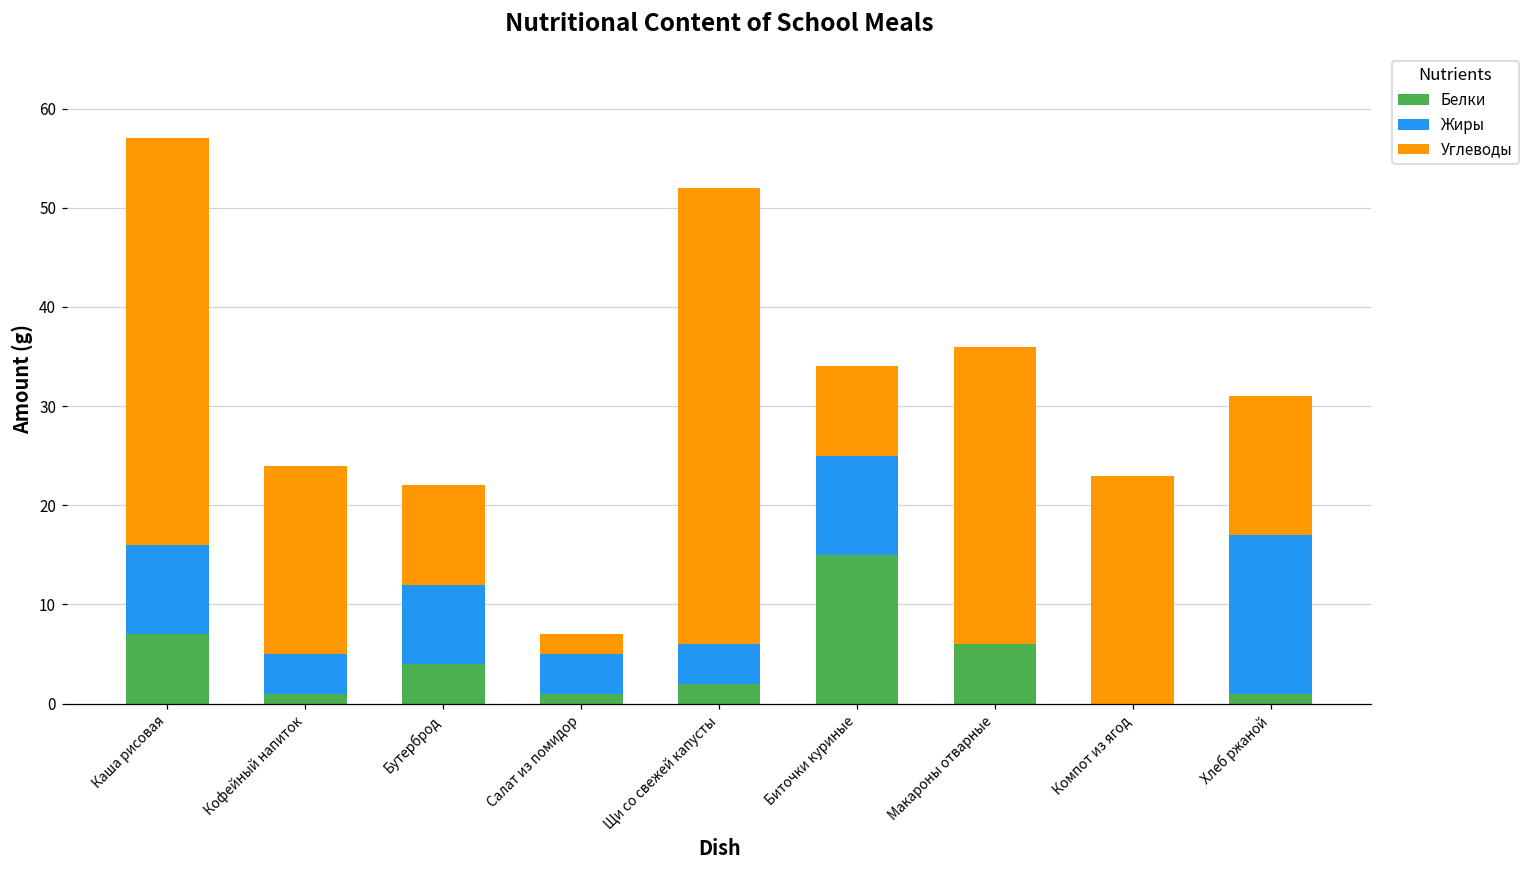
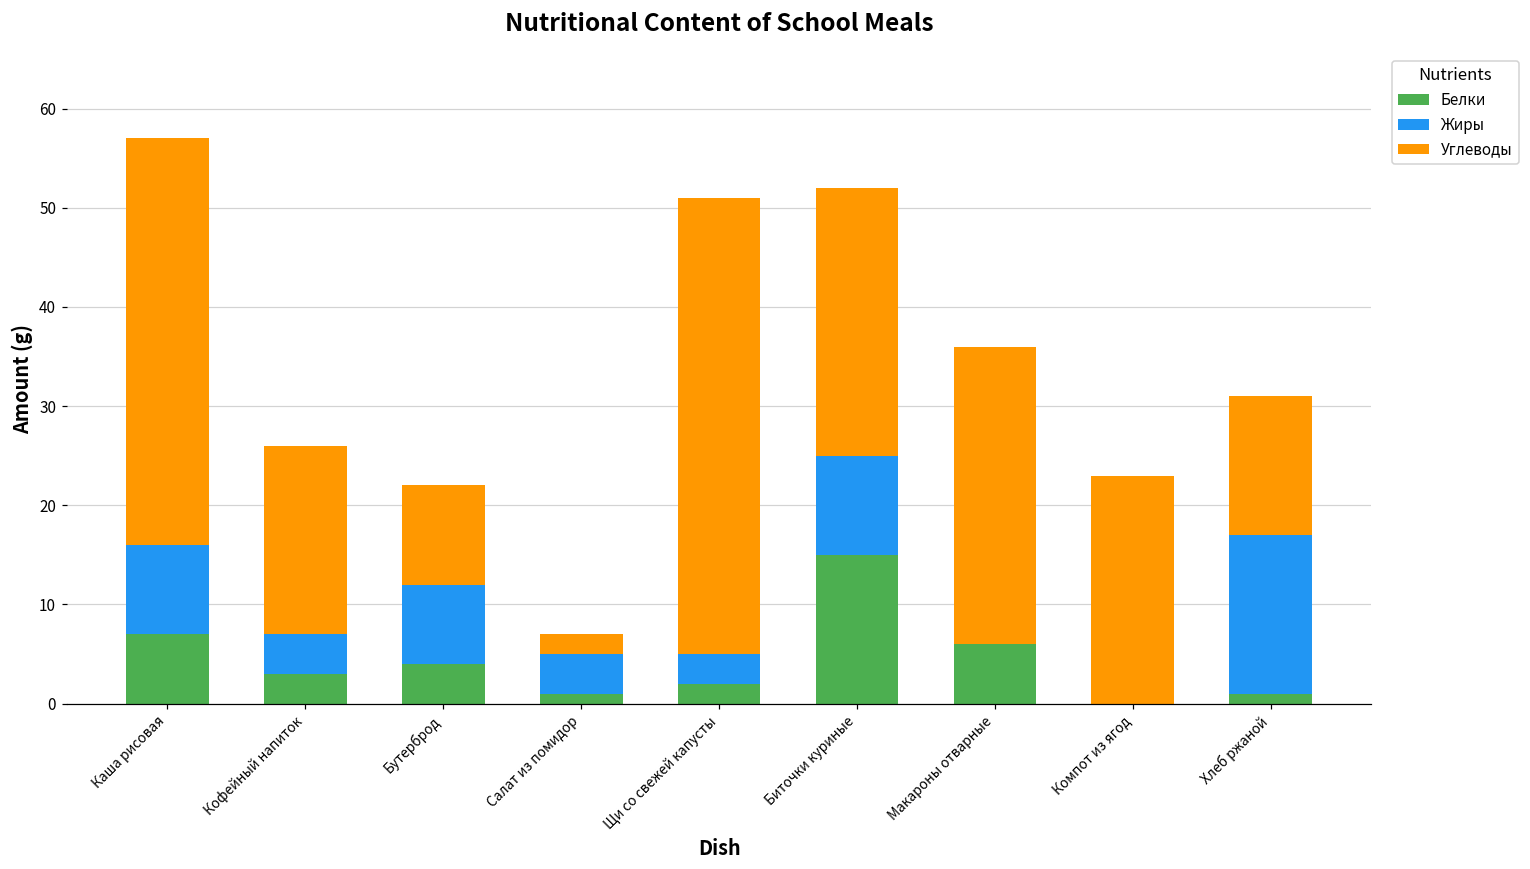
Белки, Кофейный напиток: 1 -> 3
Жиры, Щи со свежей капусты: 4 -> 3
Углеводы, Биточки куриные: 9 -> 27
